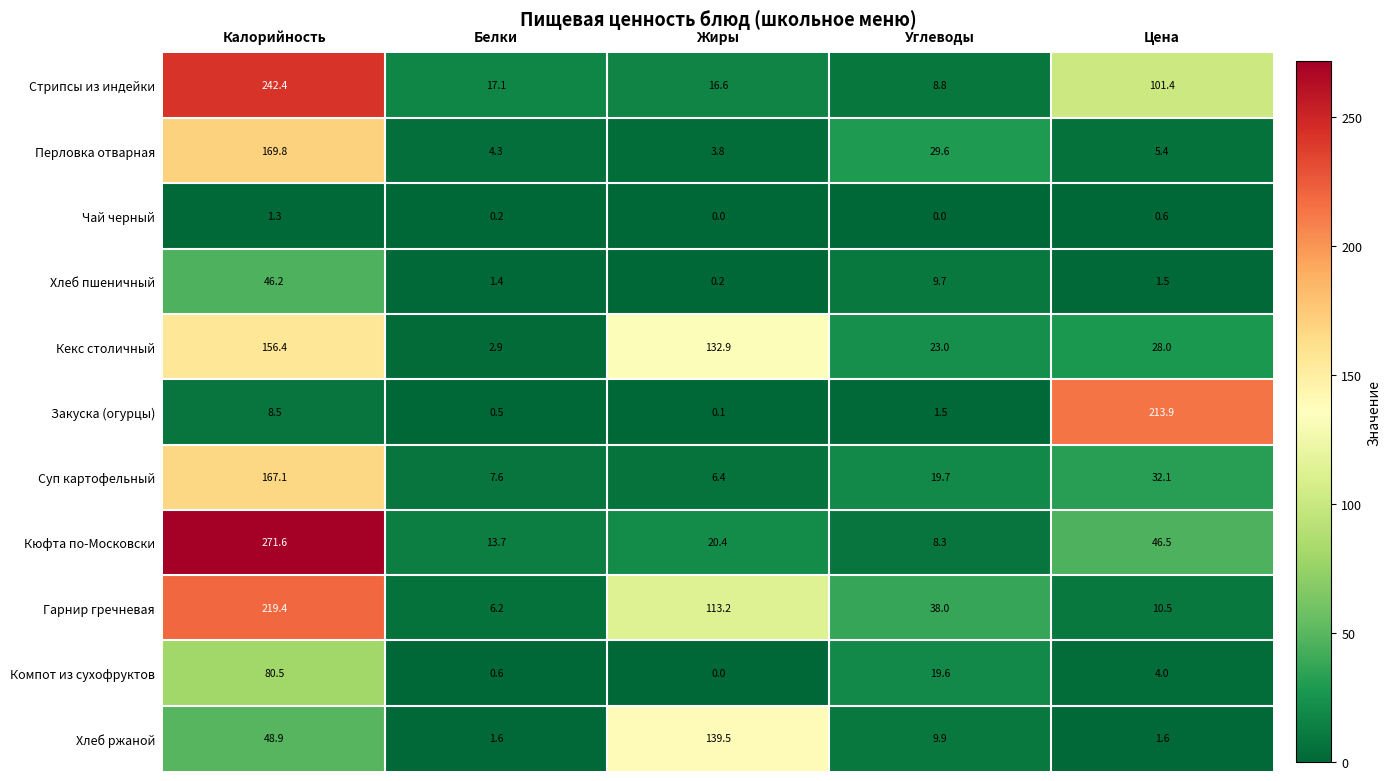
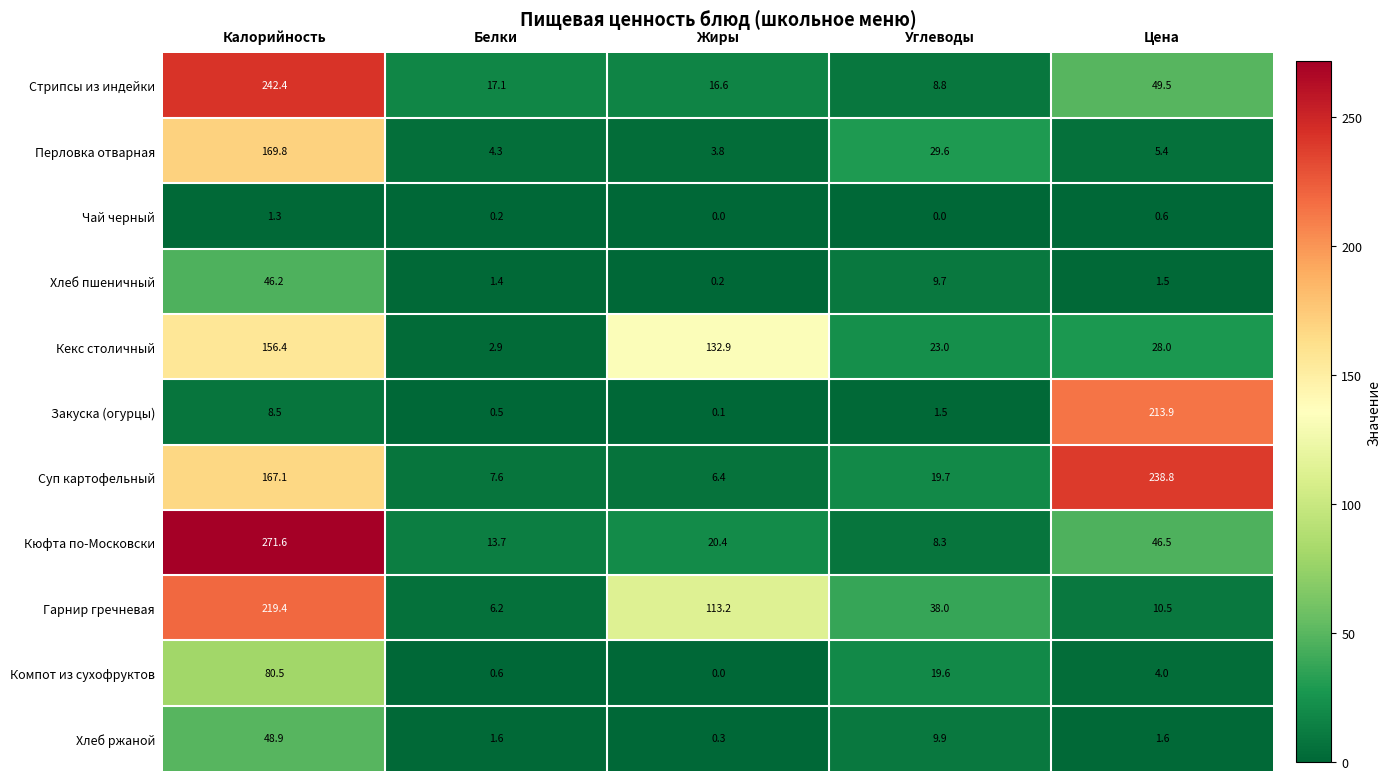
Стрипсы из индейки, Цена: 101.4 -> 49.5
Суп картофельный, Цена: 32.1 -> 238.8
Хлеб ржаной, Жиры: 139.5 -> 0.3
